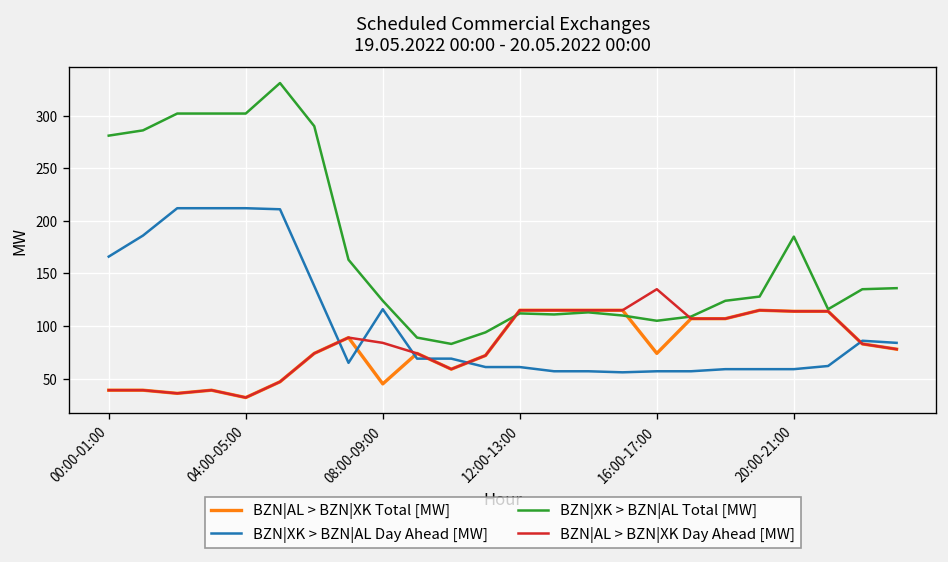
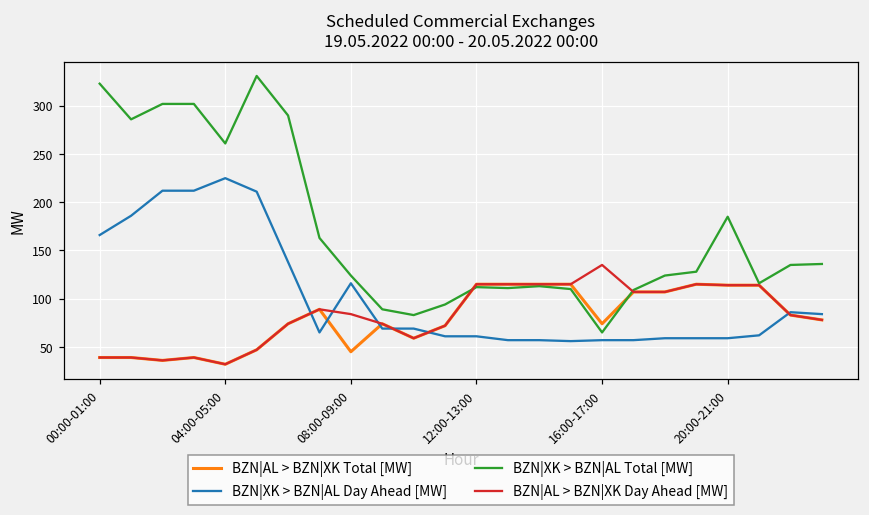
BZN|XK > BZN|AL Total [MW], 00:00-01:00: 280 -> 320
BZN|XK > BZN|AL Day Ahead [MW], 04:00-05:00: 210 -> 230
BZN|XK > BZN|AL Total [MW], 04:00-05:00: 300 -> 260
BZN|XK > BZN|AL Total [MW], 16:00-17:00: 110 -> 70
